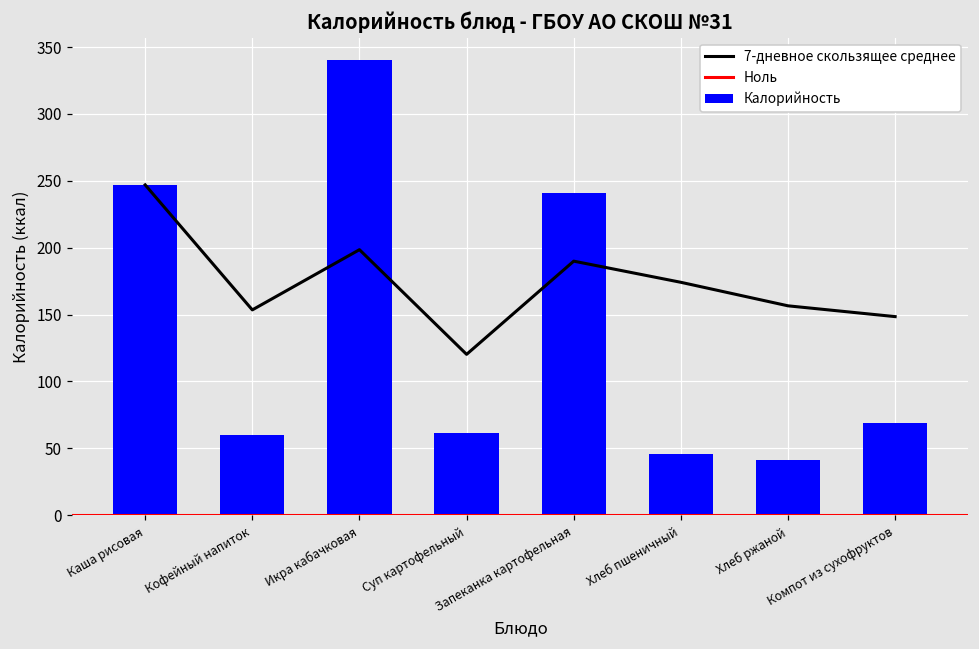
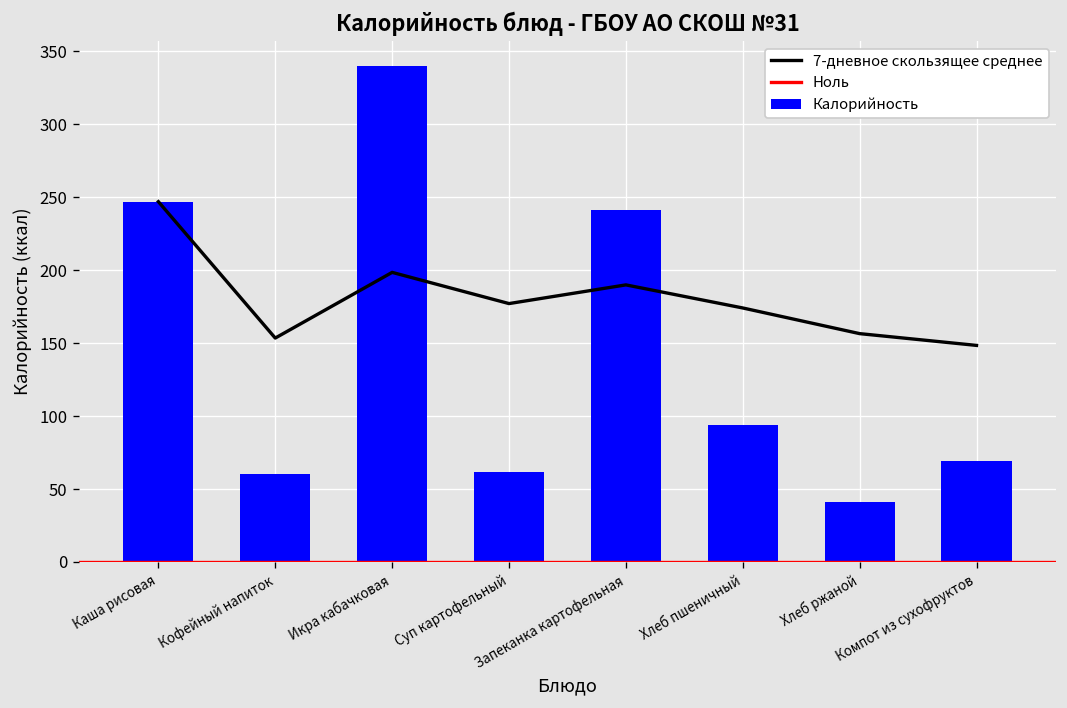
7-дневное скользящее среднее, Суп картофельный: 120 -> 177
Калорийность, Хлеб пшеничный: 46 -> 94
